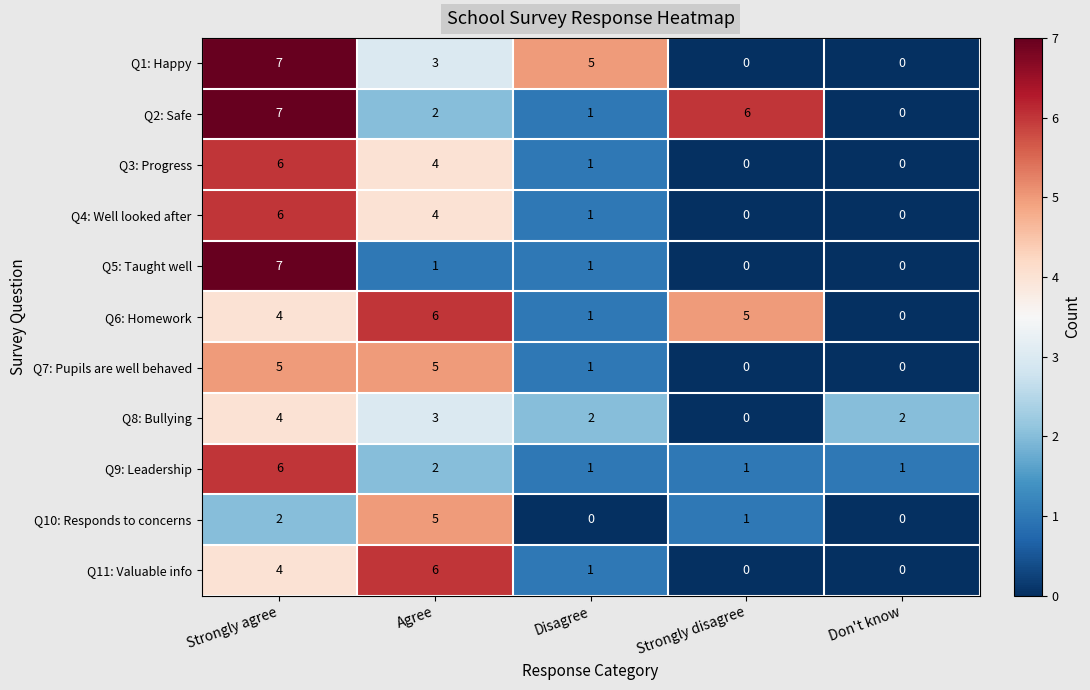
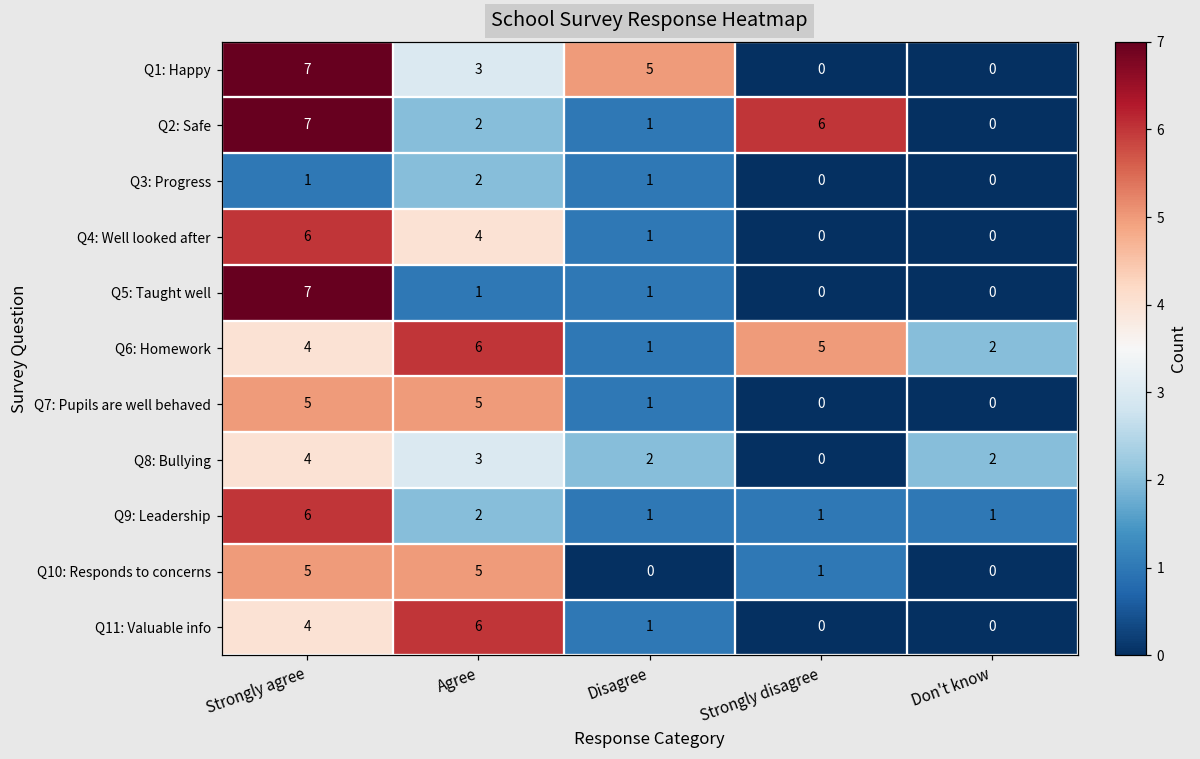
Q3: Progress, Strongly agree: 6 -> 1
Q3: Progress, Agree: 4 -> 2
Q6: Homework, Don't know: 0 -> 2
Q10: Responds to concerns, Strongly agree: 2 -> 5
